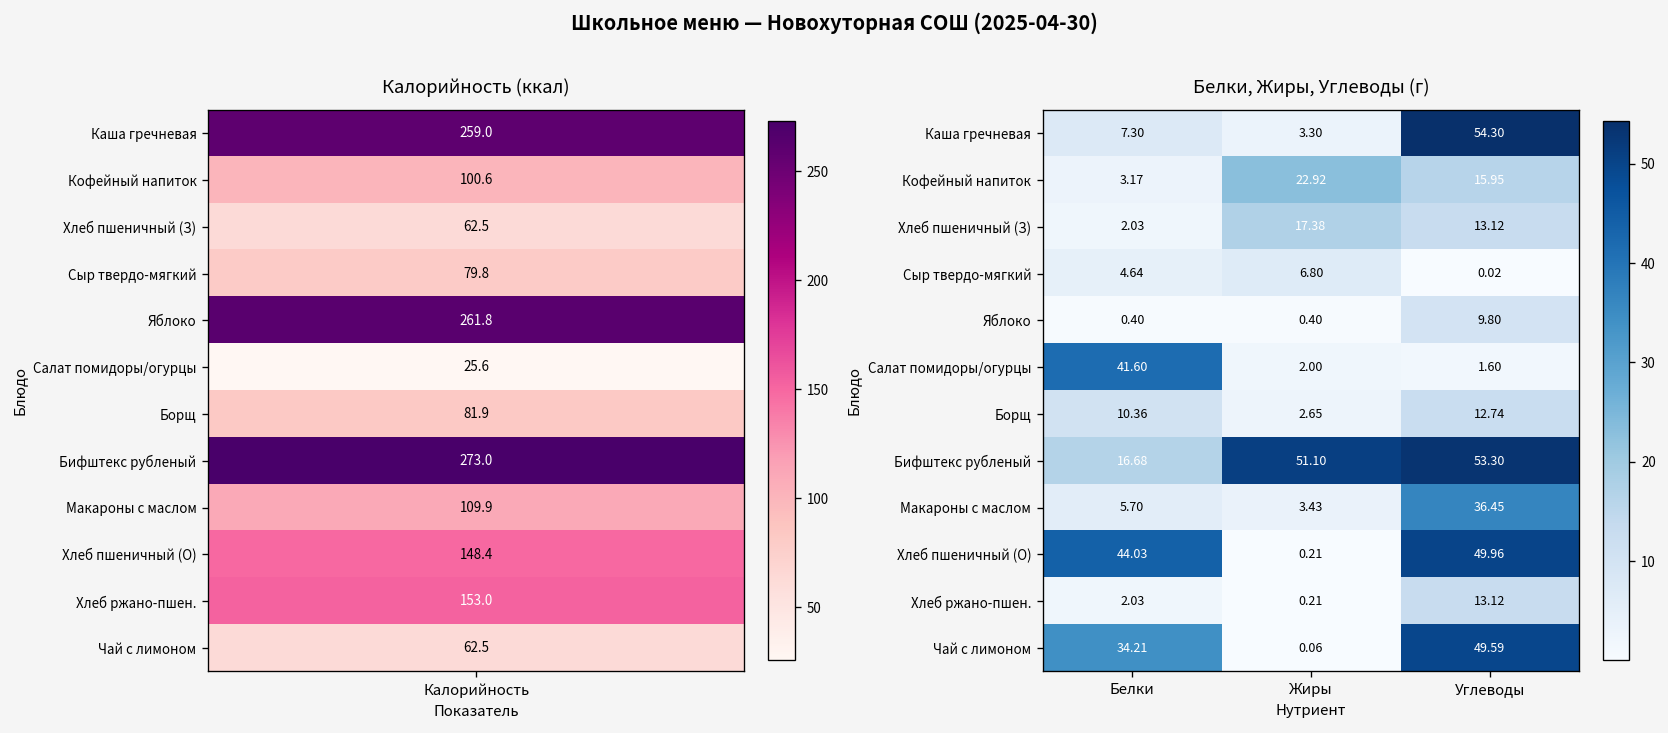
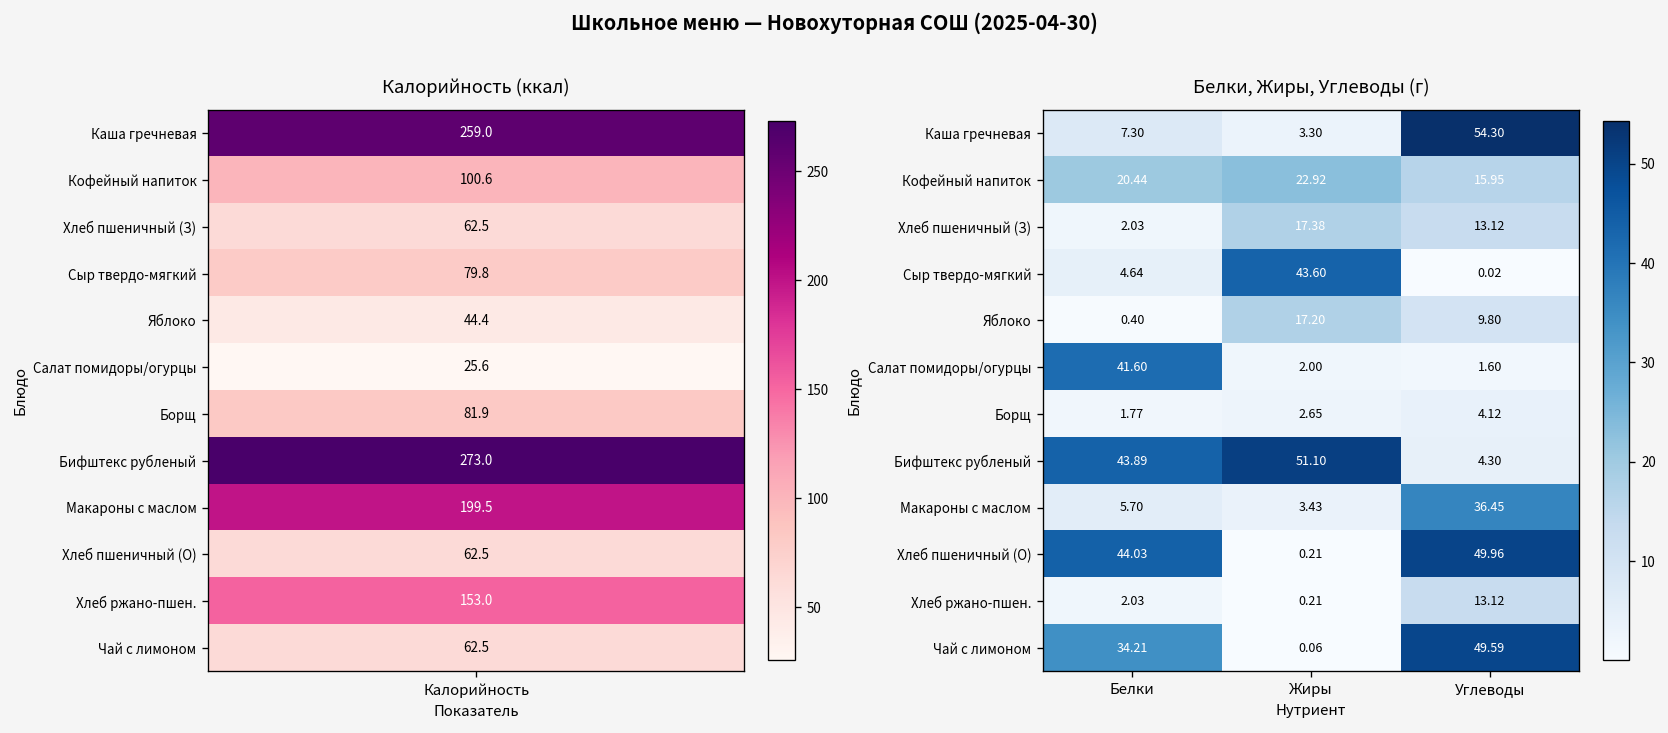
Калорийность (ккал), Яблоко, Калорийность: 261.8 -> 44.4
Калорийность (ккал), Макароны с маслом, Калорийность: 109.9 -> 199.5
Калорийность (ккал), Хлеб пшеничный (О), Калорийность: 148.4 -> 62.5
Белки, Жиры, Углеводы (г), Кофейный напиток, Белки: 3.17 -> 20.44
Белки, Жиры, Углеводы (г), Сыр твердо-мягкий, Жиры: 6.80 -> 43.60
Белки, Жиры, Углеводы (г), Яблоко, Жиры: 0.40 -> 17.20
Белки, Жиры, Углеводы (г), Борщ, Белки: 10.36 -> 1.77
Белки, Жиры, Углеводы (г), Борщ, Углеводы: 12.74 -> 4.12
Белки, Жиры, Углеводы (г), Бифштекс рубленый, Белки: 16.68 -> 43.89
Белки, Жиры, Углеводы (г), Бифштекс рубленый, Углеводы: 53.30 -> 4.30
